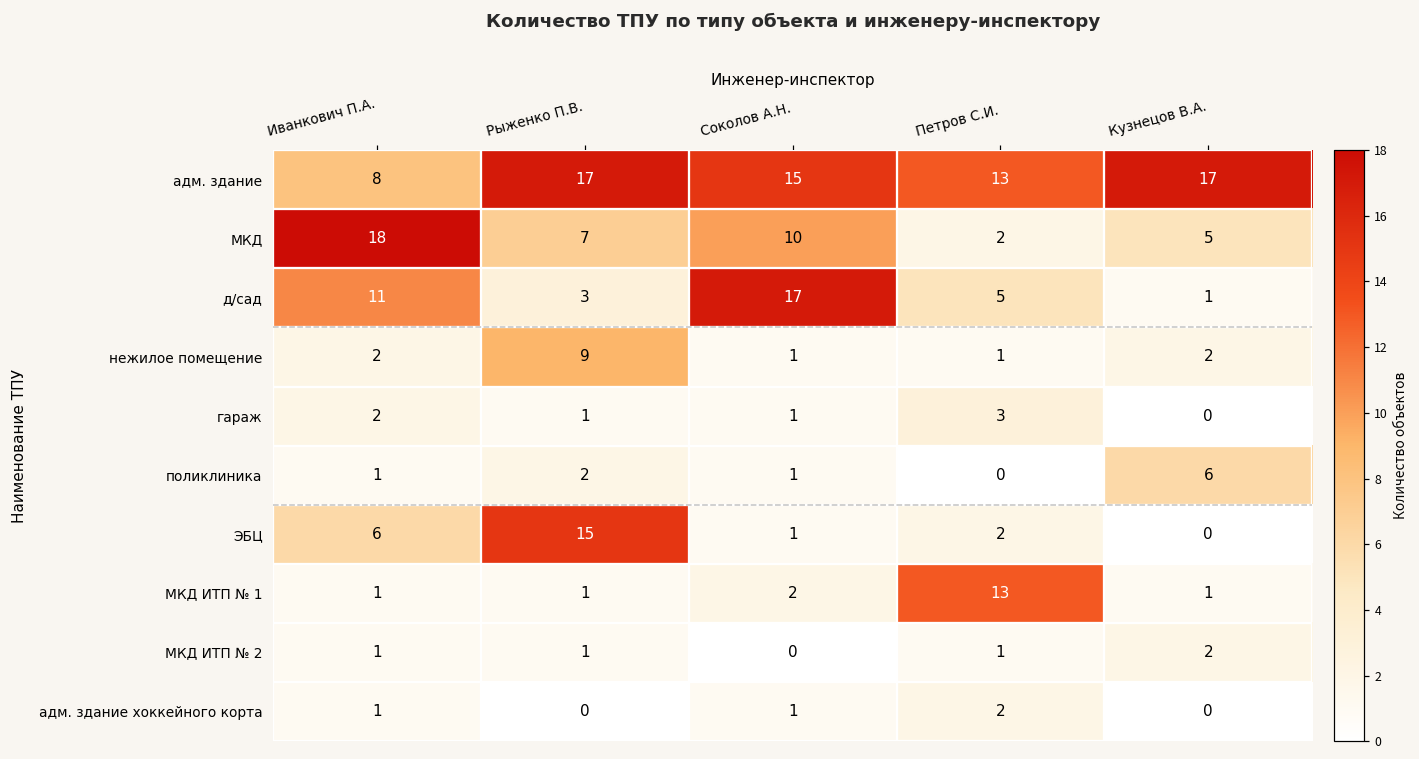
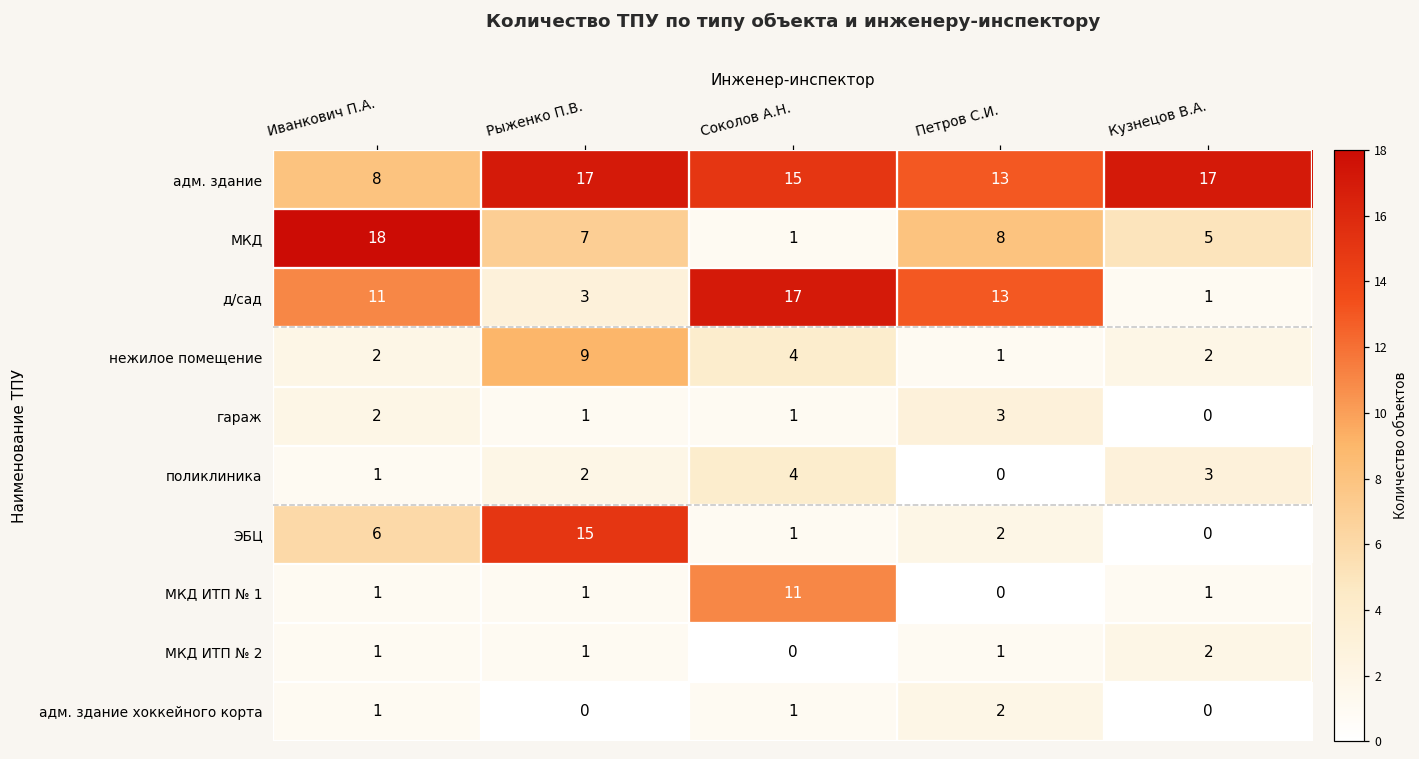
МКД, Соколов А.Н.: 10 -> 1
МКД, Петров С.И.: 2 -> 8
д/сад, Петров С.И.: 5 -> 13
нежилое помещение, Соколов А.Н.: 1 -> 4
поликлиника, Соколов А.Н.: 1 -> 4
поликлиника, Кузнецов В.А.: 6 -> 3
МКД ИТП № 1, Соколов А.Н.: 2 -> 11
МКД ИТП № 1, Петров С.И.: 13 -> 0
